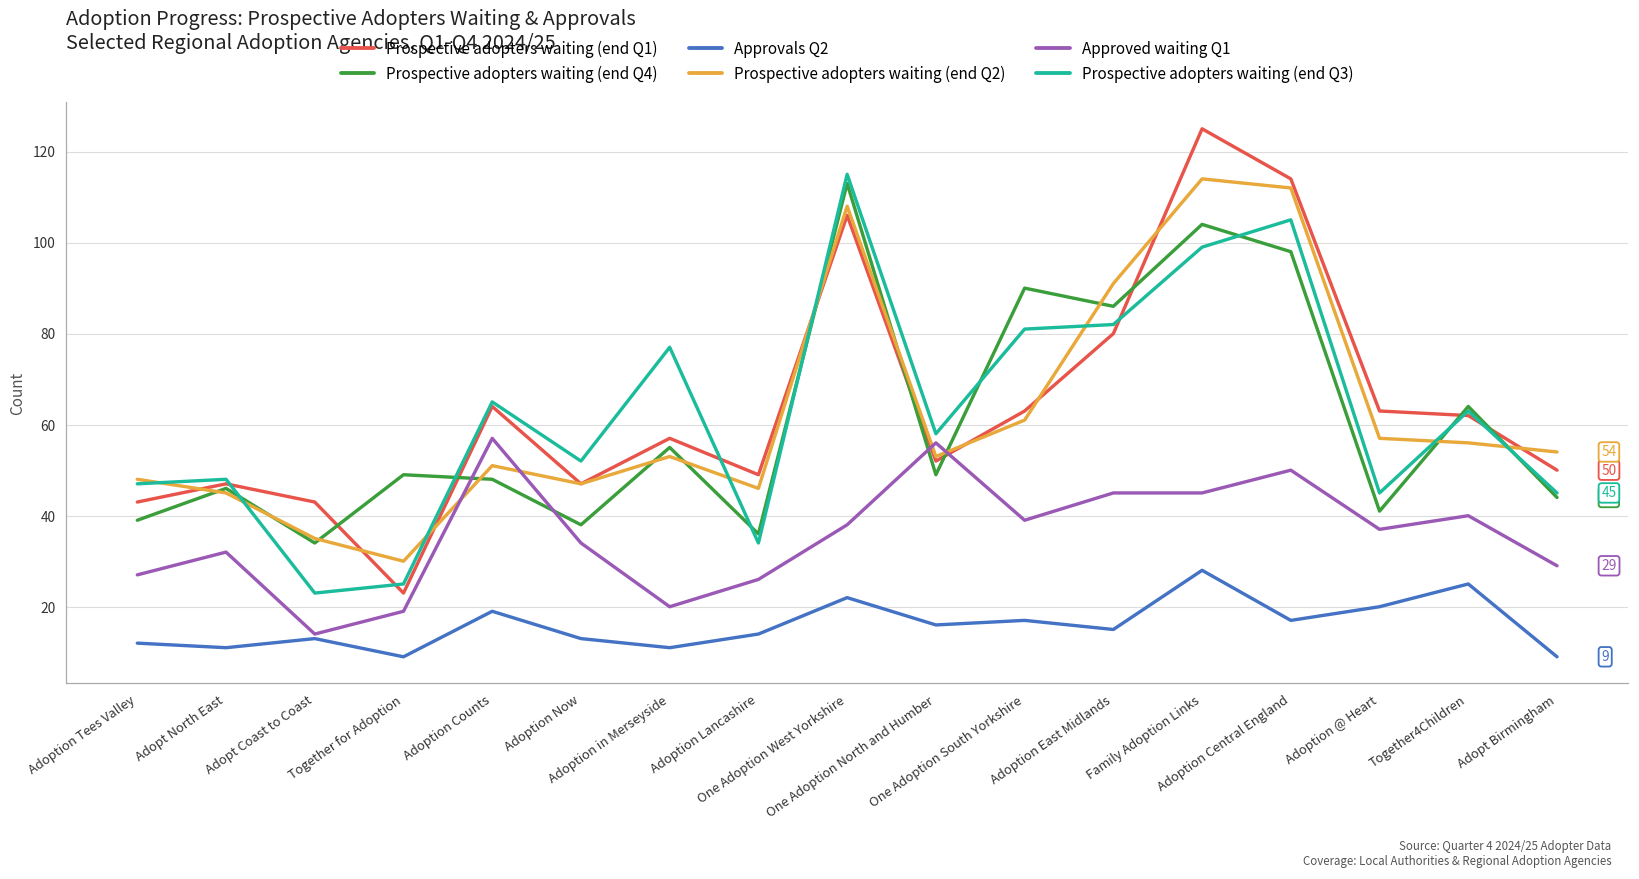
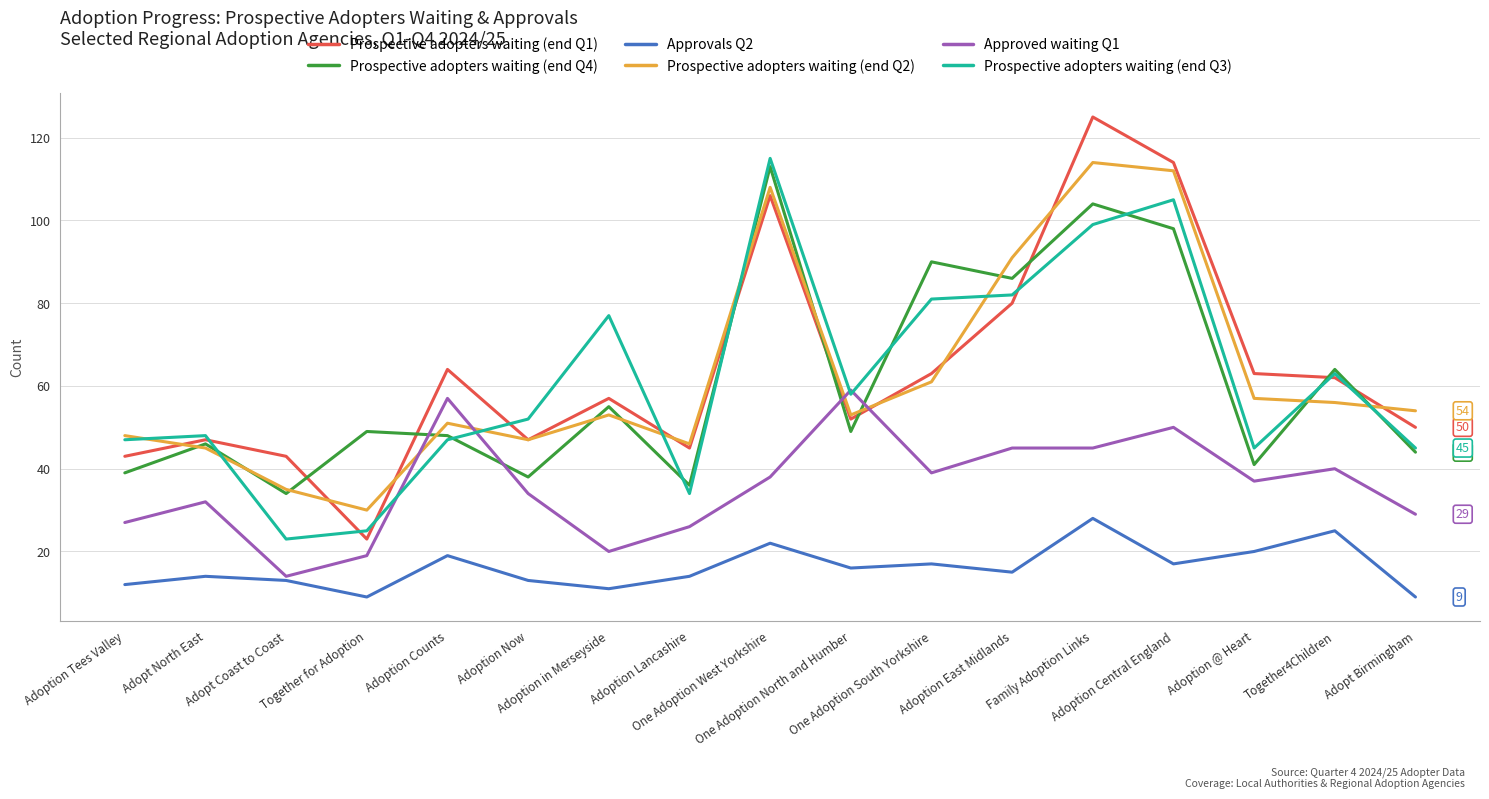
Approvals Q2, Adopt North East: 11 -> 14
Prospective adopters waiting (end Q3), Adoption Counts: 65 -> 47
Prospective adopters waiting (end Q1), Adoption Lancashire: 49 -> 45
Approved waiting Q1, One Adoption North and Humber: 56 -> 59
